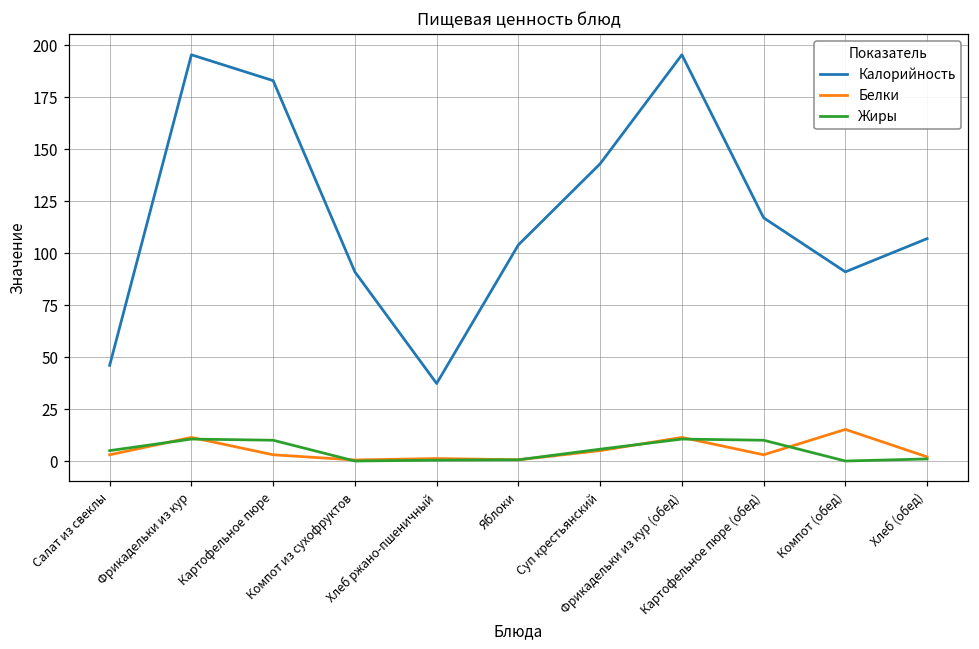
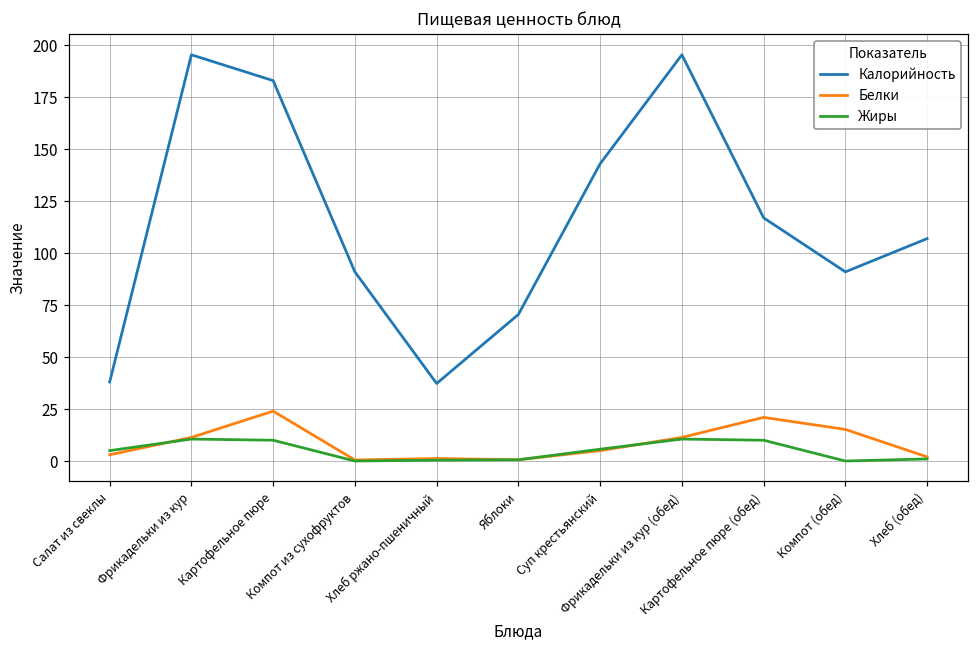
Калорийность, Салат из свеклы: 46 -> 38
Белки, Картофельное пюре: 3 -> 24
Калорийность, Яблоки: 104 -> 71
Белки, Картофельное пюре (обед): 3 -> 21
